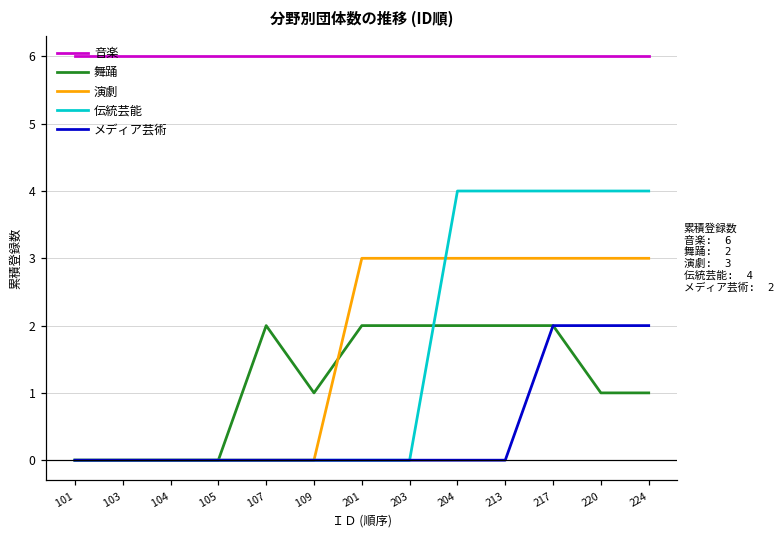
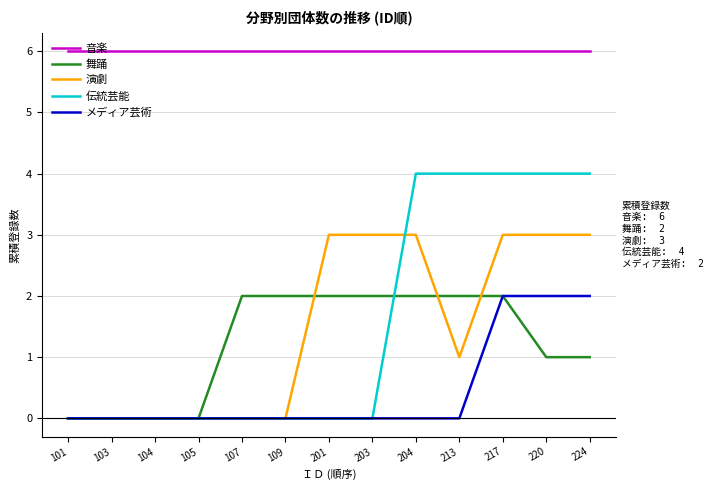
舞踊, 109: 1 -> 2
演劇, 213: 3 -> 1
